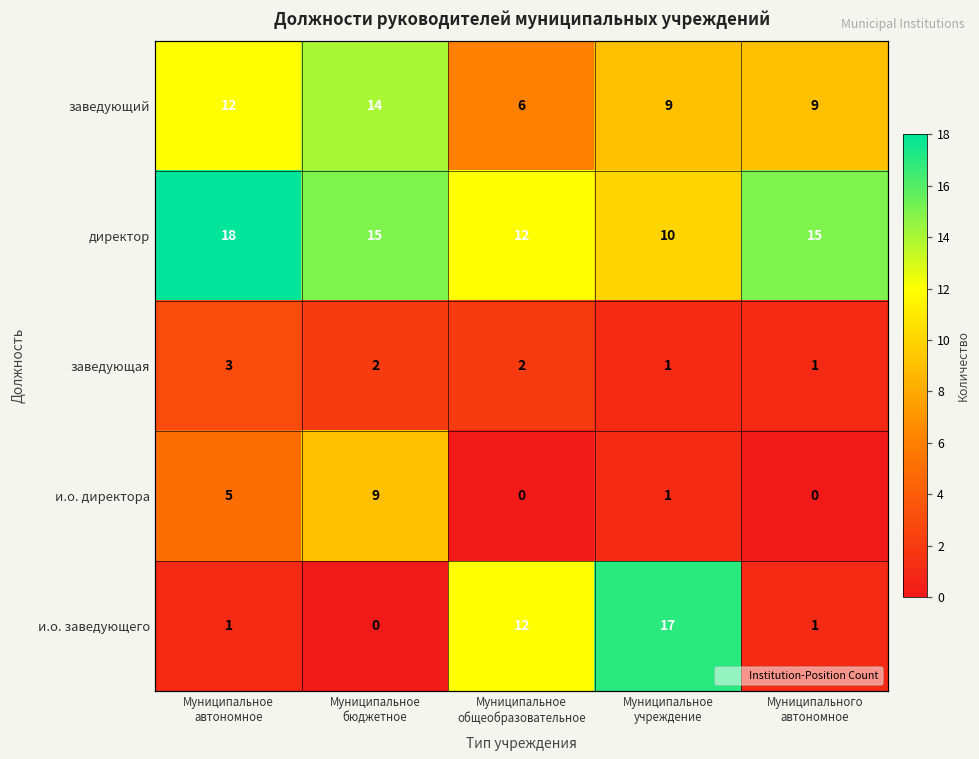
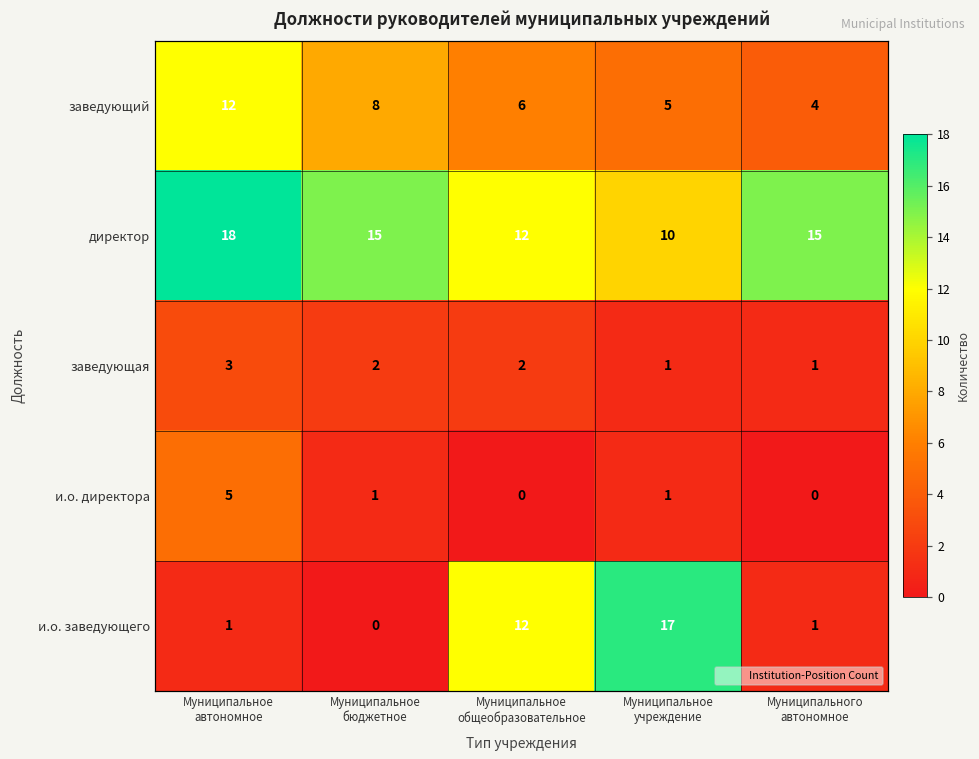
заведующий, Муниципальное бюджетное: 14 -> 8
заведующий, Муниципальное учреждение: 9 -> 5
заведующий, Муниципального автономное: 9 -> 4
и.о. директора, Муниципальное бюджетное: 9 -> 1
